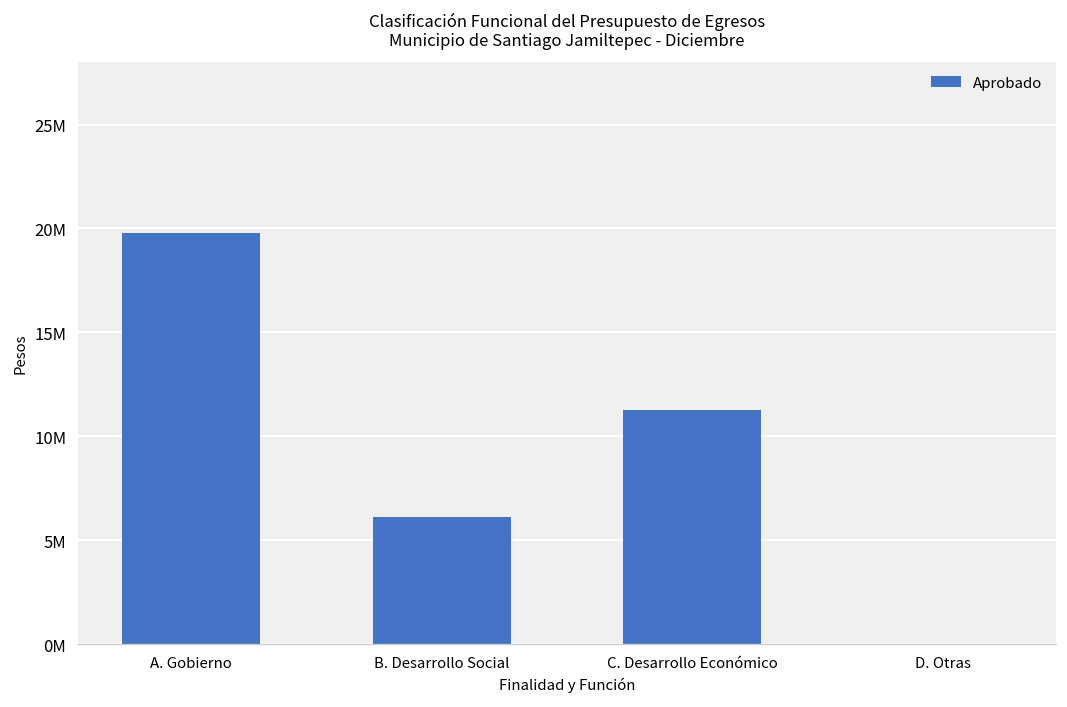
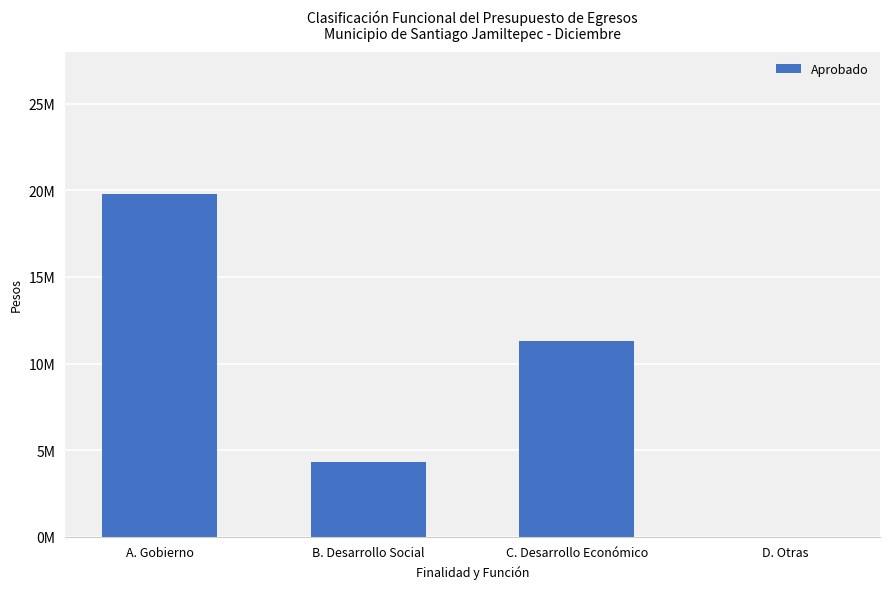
B. Desarrollo Social: 6100000 -> 4300000
